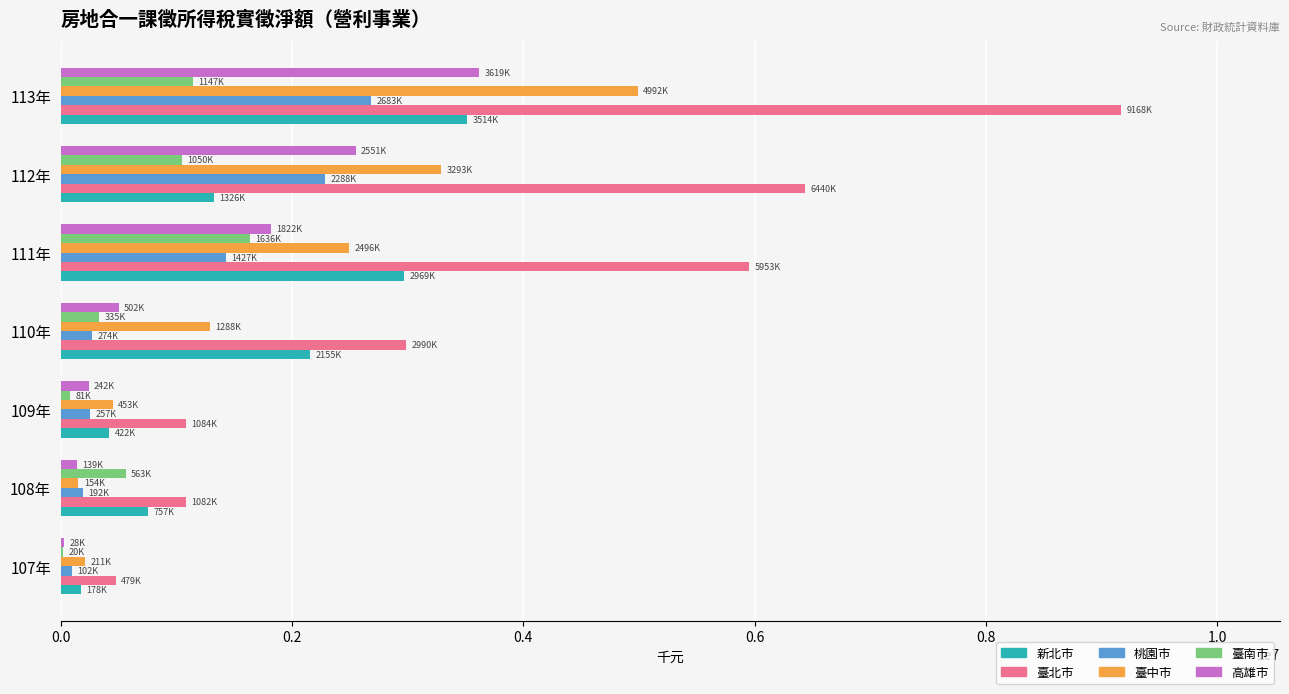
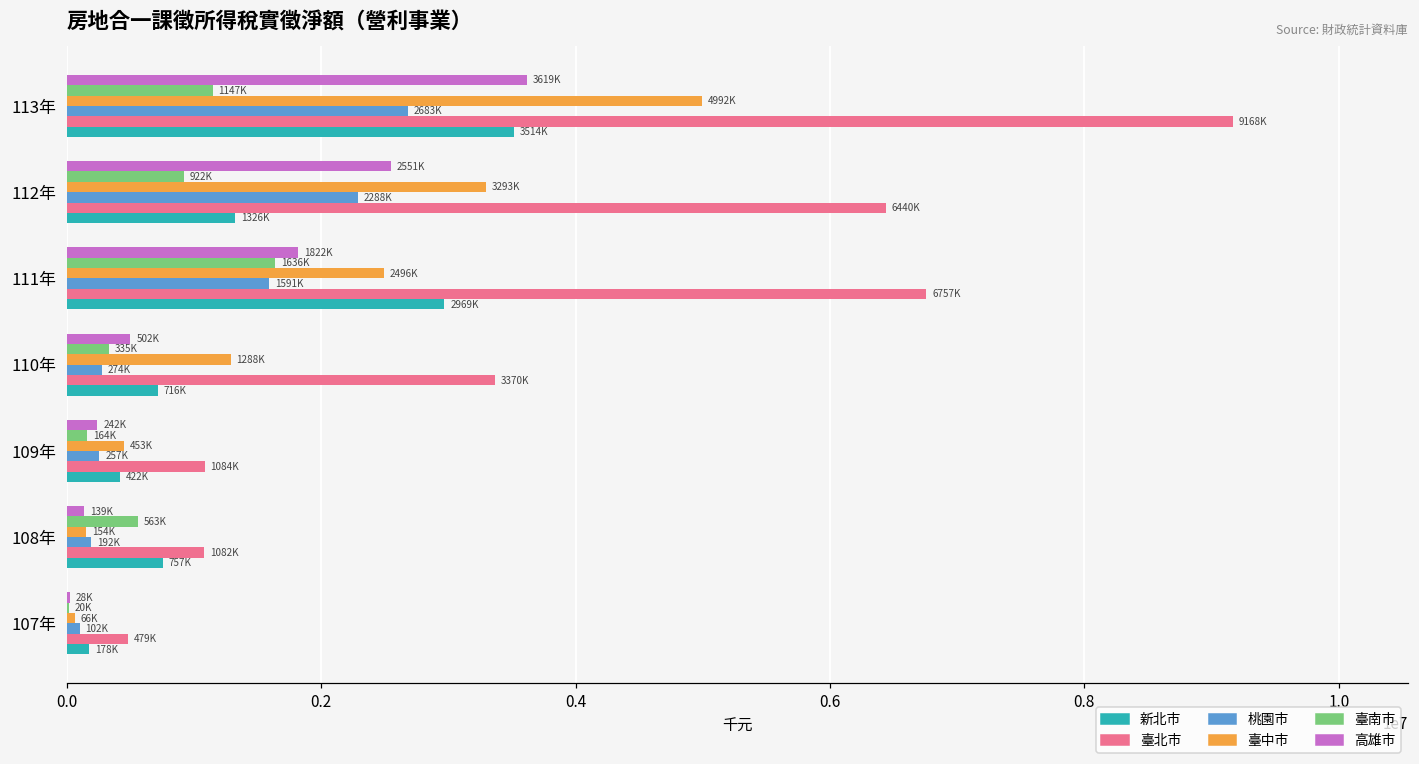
臺南市, 112年: 1050K -> 922K
桃園市, 111年: 1427K -> 1591K
臺北市, 111年: 5953K -> 6757K
臺北市, 110年: 2990K -> 3370K
新北市, 110年: 2155K -> 716K
臺南市, 109年: 81K -> 164K
臺中市, 107年: 211K -> 66K
